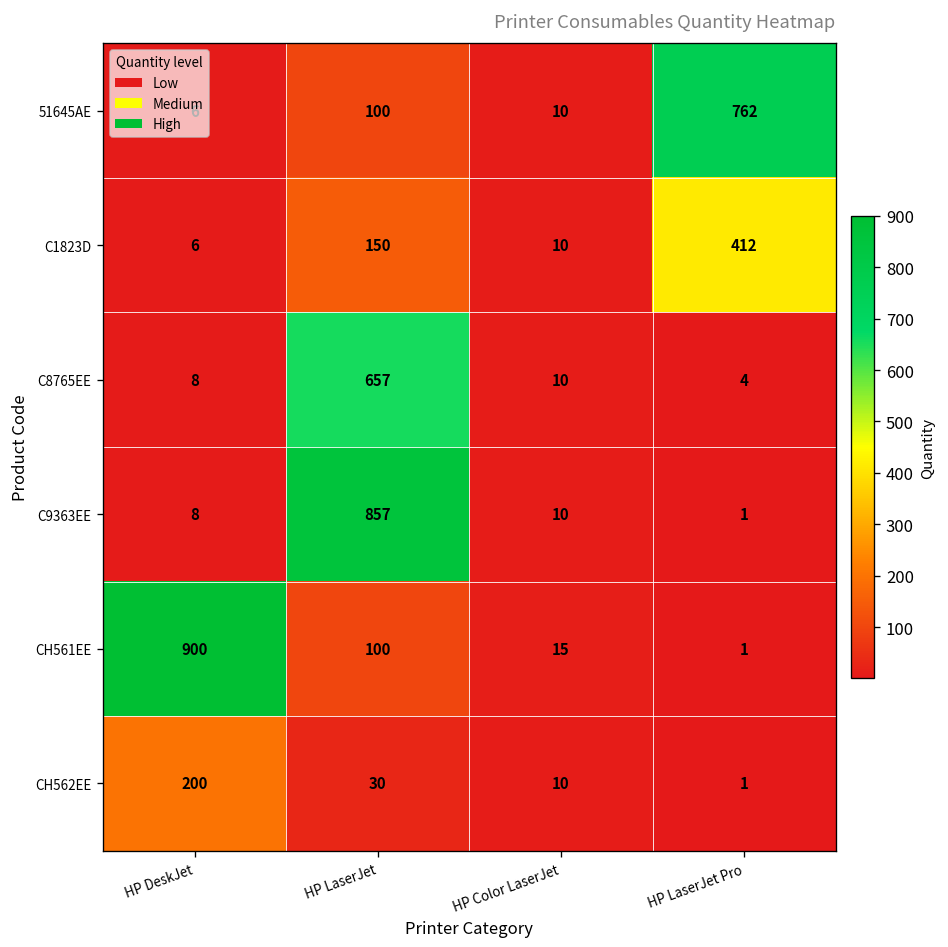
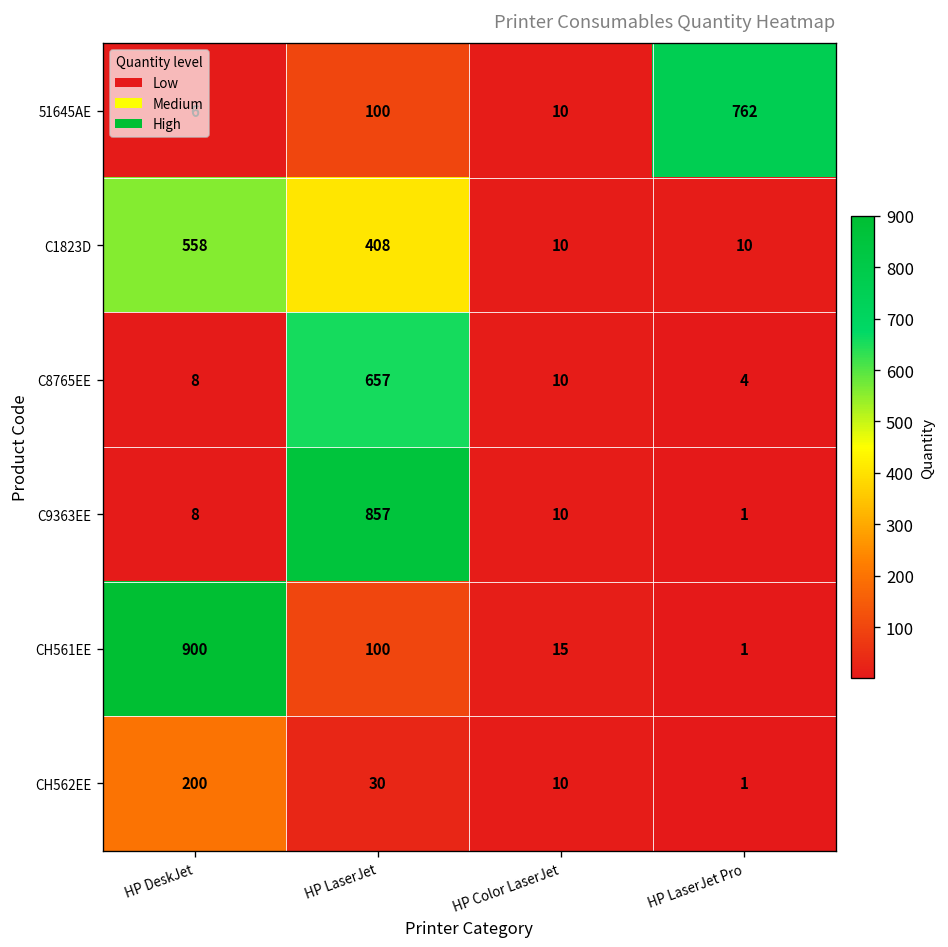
C1823D, HP DeskJet: 6 -> 558
C1823D, HP LaserJet: 150 -> 408
C1823D, HP LaserJet Pro: 412 -> 10
